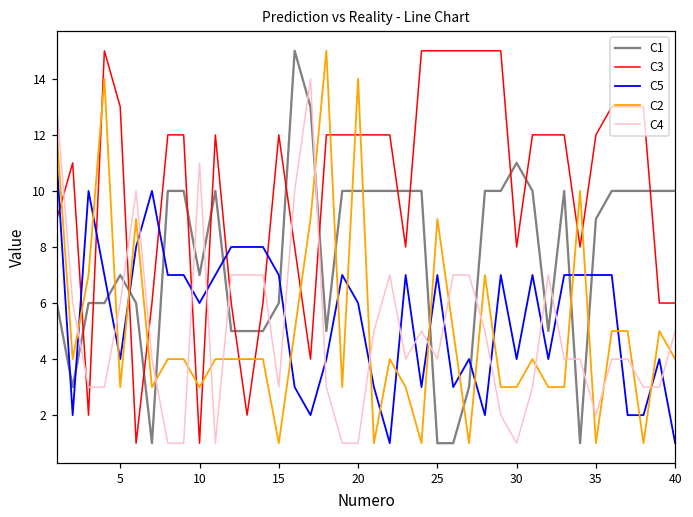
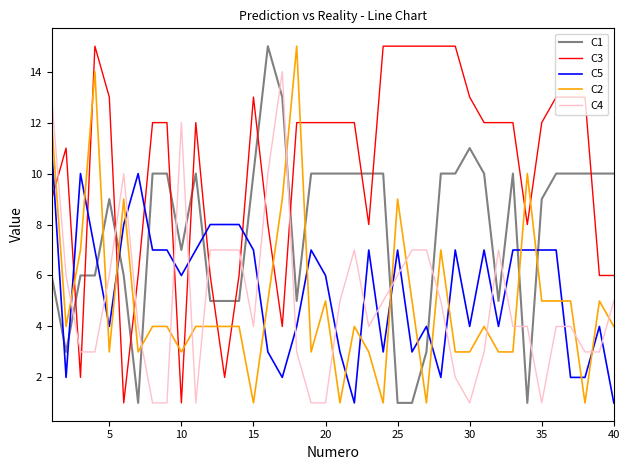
C1, 5: 7 -> 9
C4, 10: 11 -> 12
C1, 15: 6 -> 10
C3, 15: 12 -> 13
C4, 15: 3 -> 4
C2, 20: 14 -> 5
C4, 25: 4 -> 6
C3, 30: 8 -> 13
C2, 35: 1 -> 5
C4, 35: 2 -> 1
